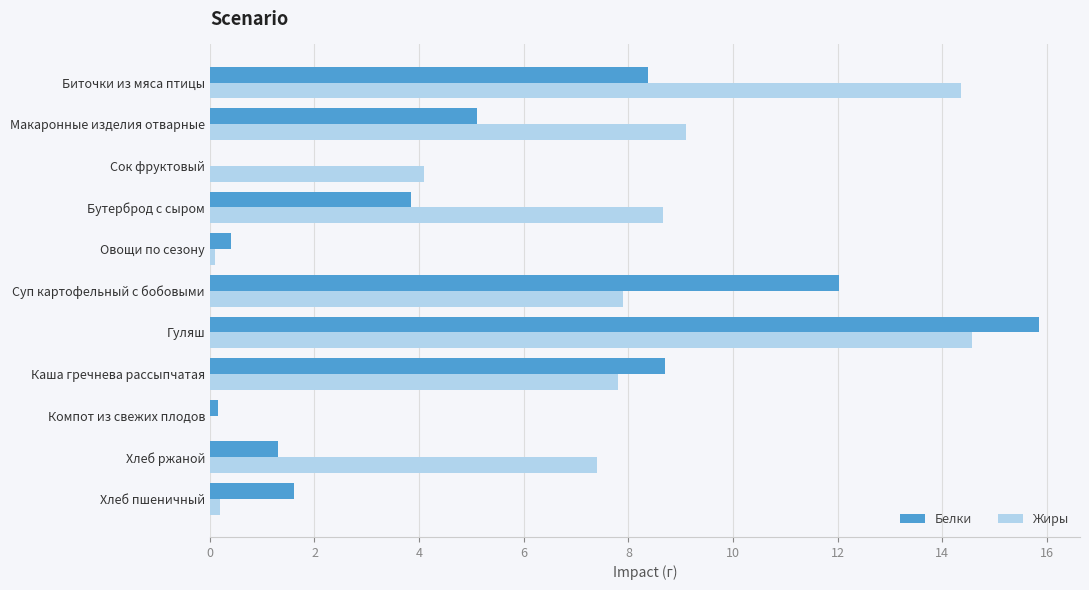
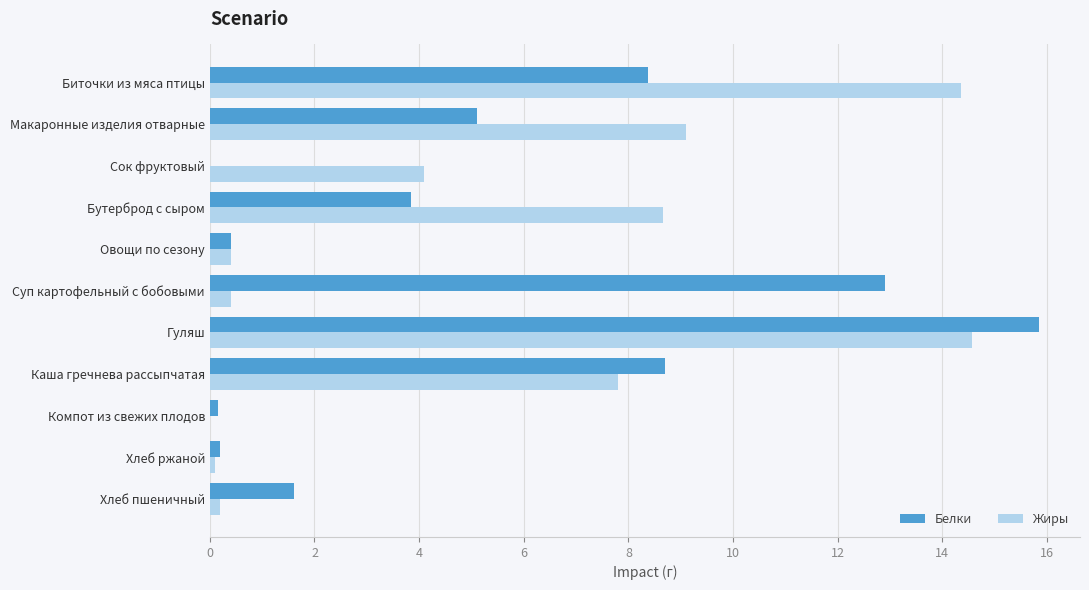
Жиры, Овощи по сезону: 0.1 -> 0.4
Белки, Суп картофельный с бобовыми: 12.0 -> 12.9
Жиры, Суп картофельный с бобовыми: 7.9 -> 0.4
Белки, Хлеб ржаной: 1.3 -> 0.2
Жиры, Хлеб ржаной: 7.4 -> 0.1
